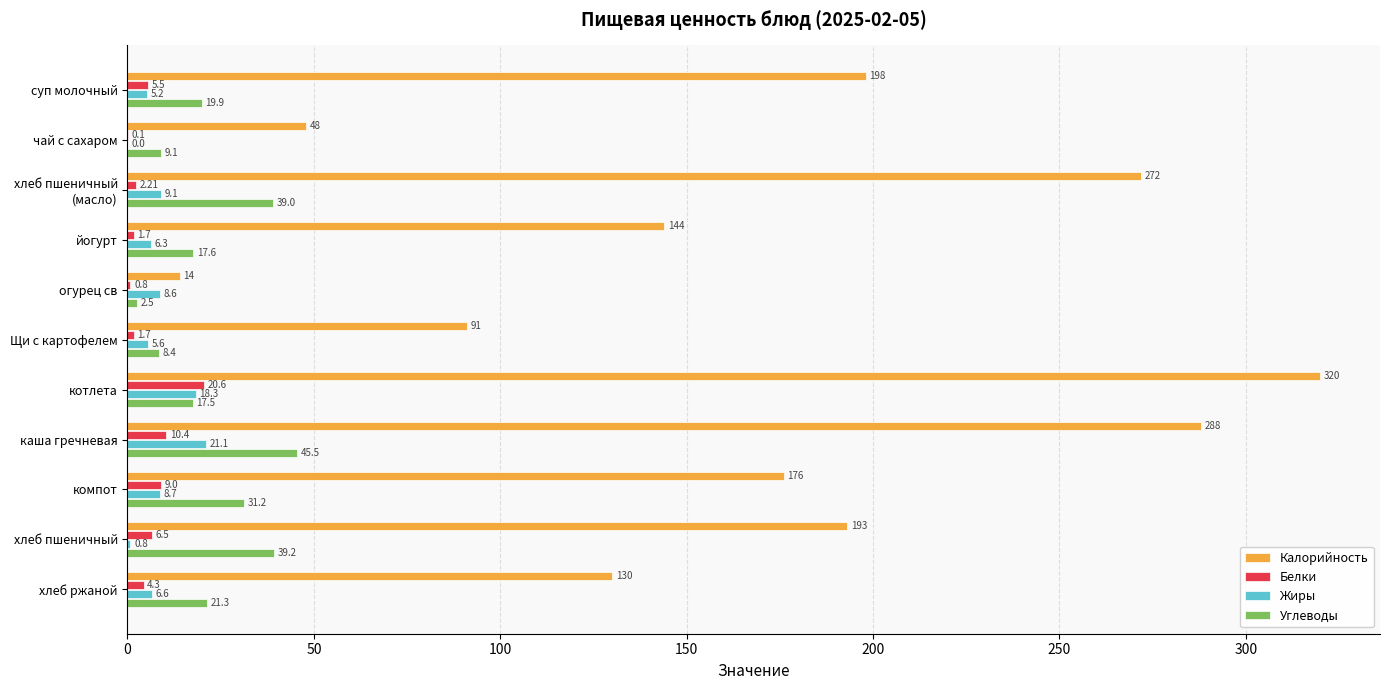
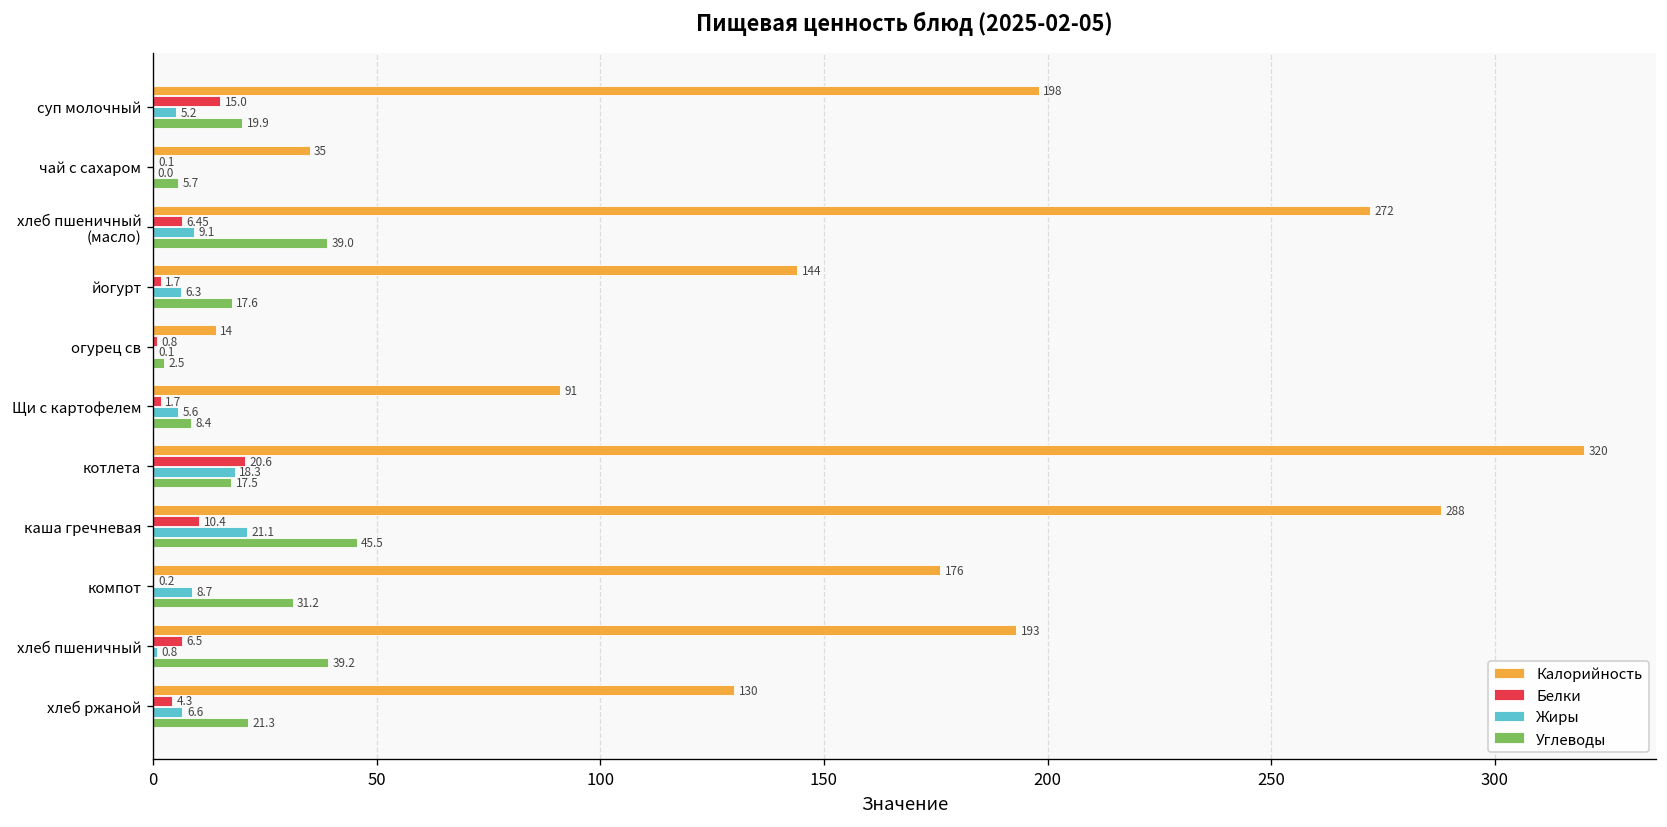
Белки, суп молочный: 5.5 -> 15.0
Калорийность, чай с сахаром: 48 -> 35
Углеводы, чай с сахаром: 9.1 -> 5.7
Белки, хлеб пшеничный (масло): 2.21 -> 6.45
Жиры, огурец св: 8.6 -> 0.1
Белки, компот: 9.0 -> 0.2
